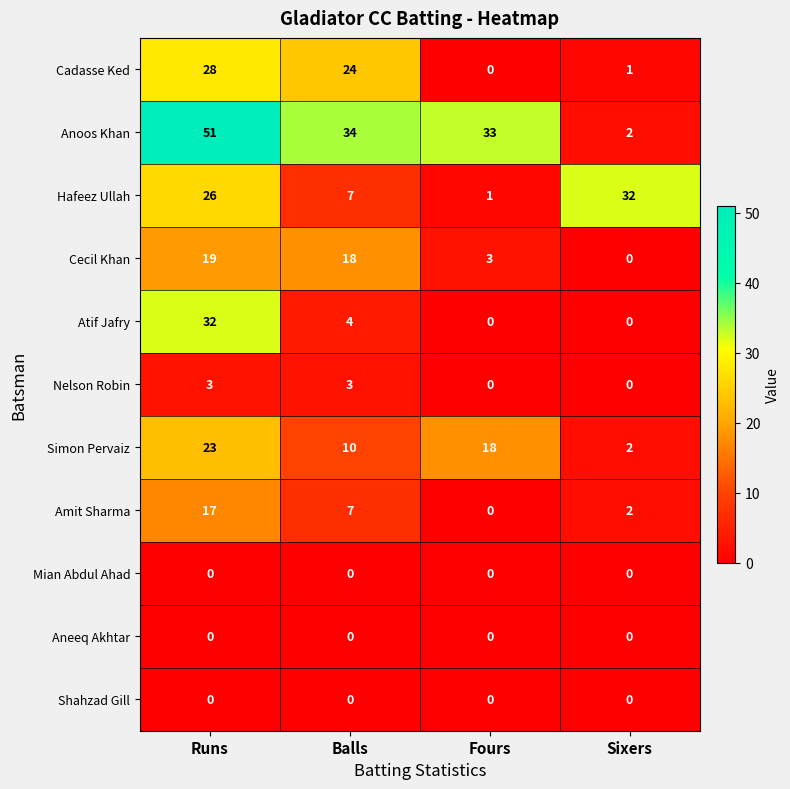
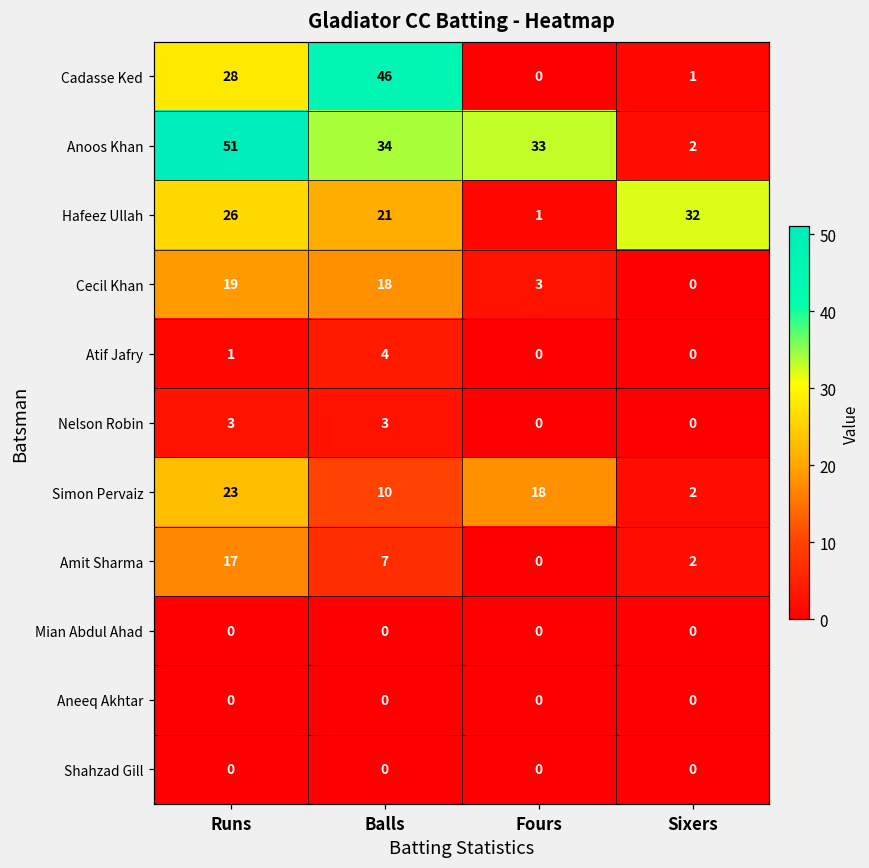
Cadasse Ked, Balls: 24 -> 46
Hafeez Ullah, Balls: 7 -> 21
Atif Jafry, Runs: 32 -> 1
